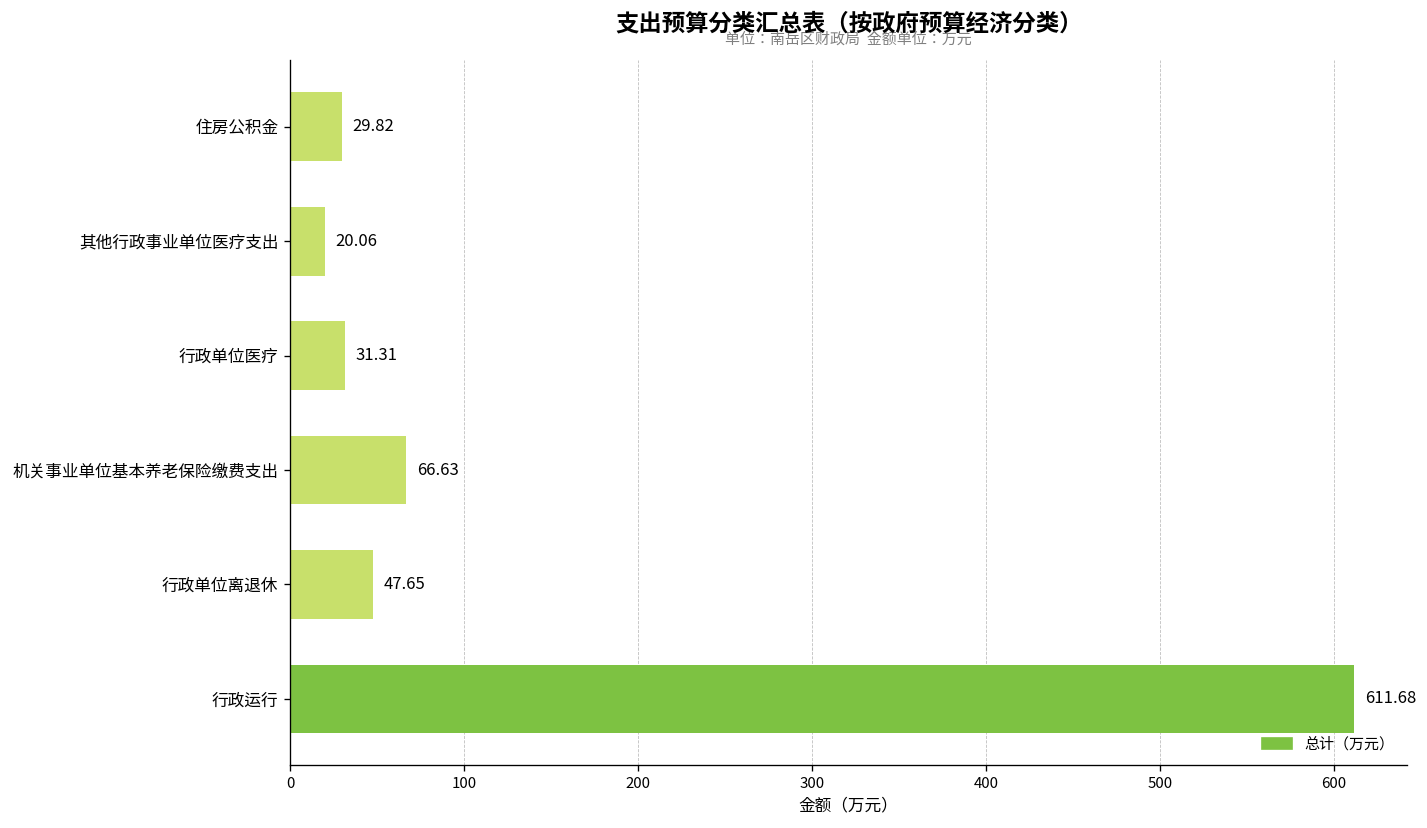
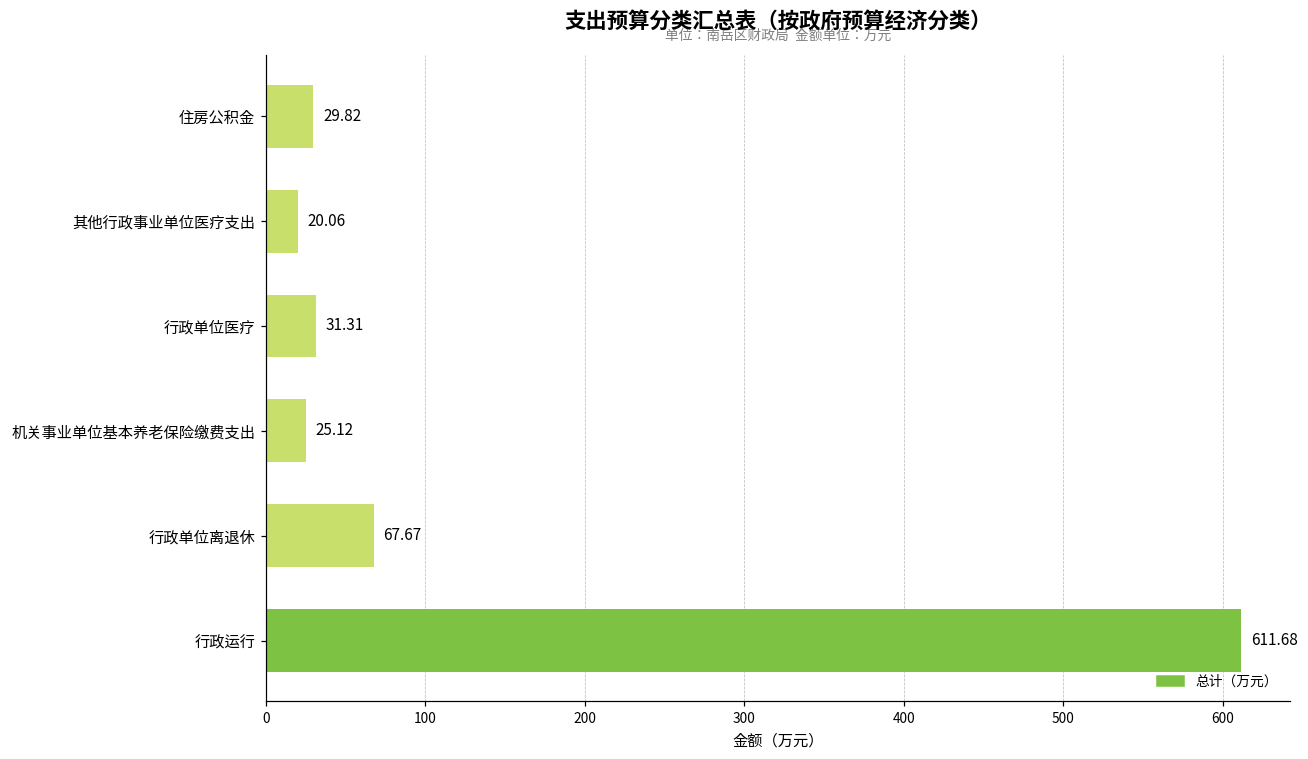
机关事业单位基本养老保险缴费支出: 66.63 -> 25.12
行政单位离退休: 47.65 -> 67.67
